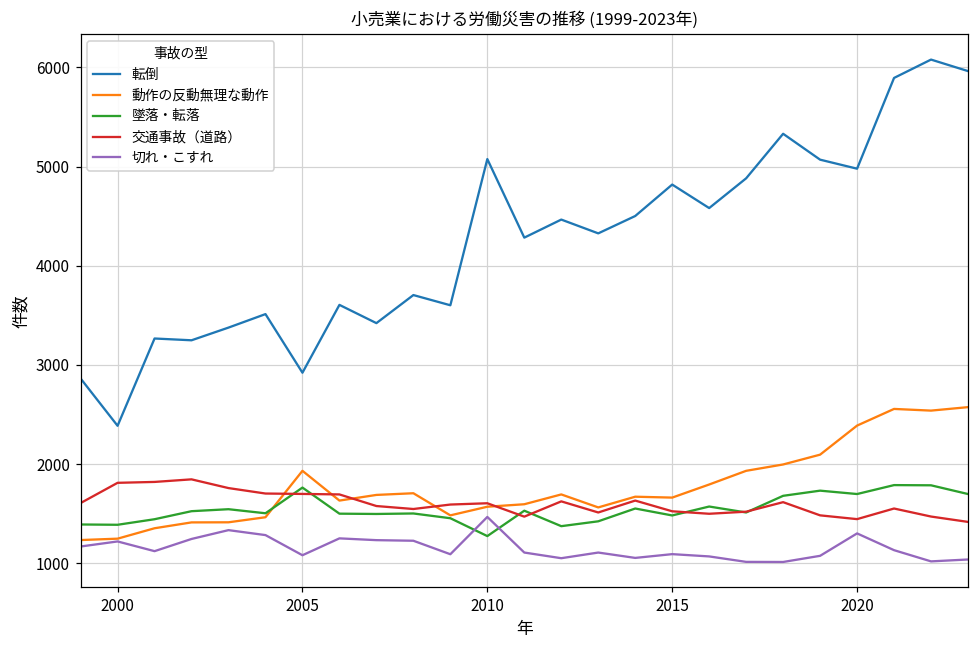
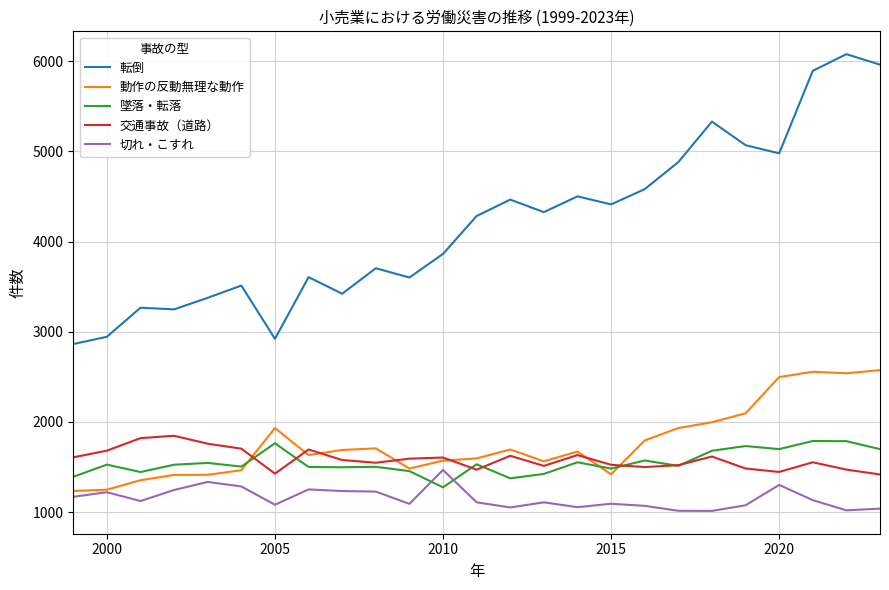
転倒, 2000: 2400 -> 2900
墜落・転落, 2000: 1400 -> 1500
交通事故（道路）, 2000: 1800 -> 1700
交通事故（道路）, 2005: 1700 -> 1400
転倒, 2010: 5100 -> 3900
転倒, 2015: 4800 -> 4400
動作の反動無理な動作, 2015: 1700 -> 1400
動作の反動無理な動作, 2020: 2400 -> 2500
